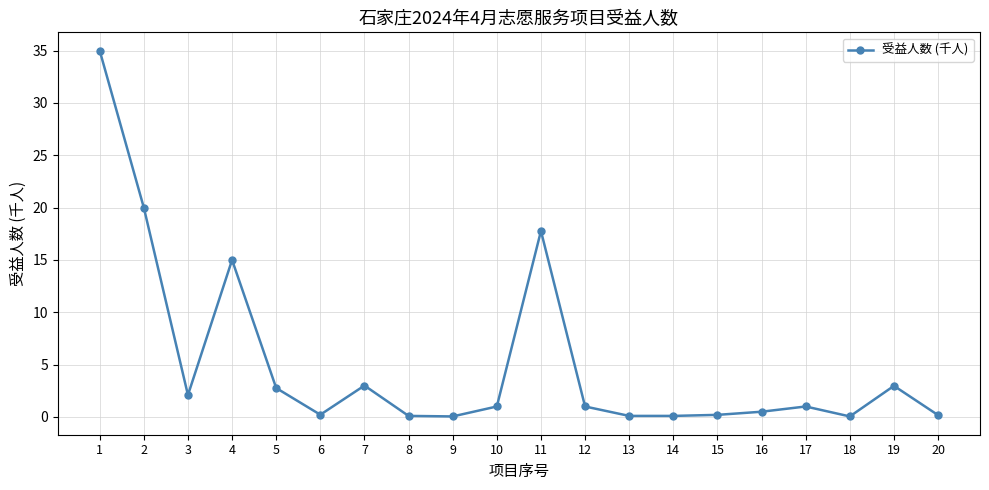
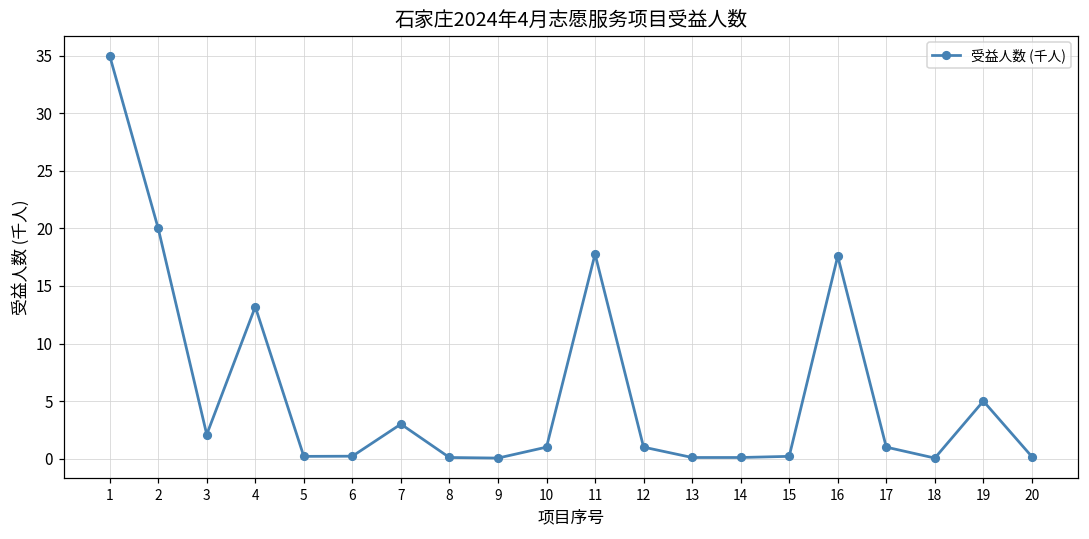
4: 15.0 -> 13.2
5: 2.8 -> 0.2
16: 0.5 -> 17.6
19: 3.0 -> 5.0
